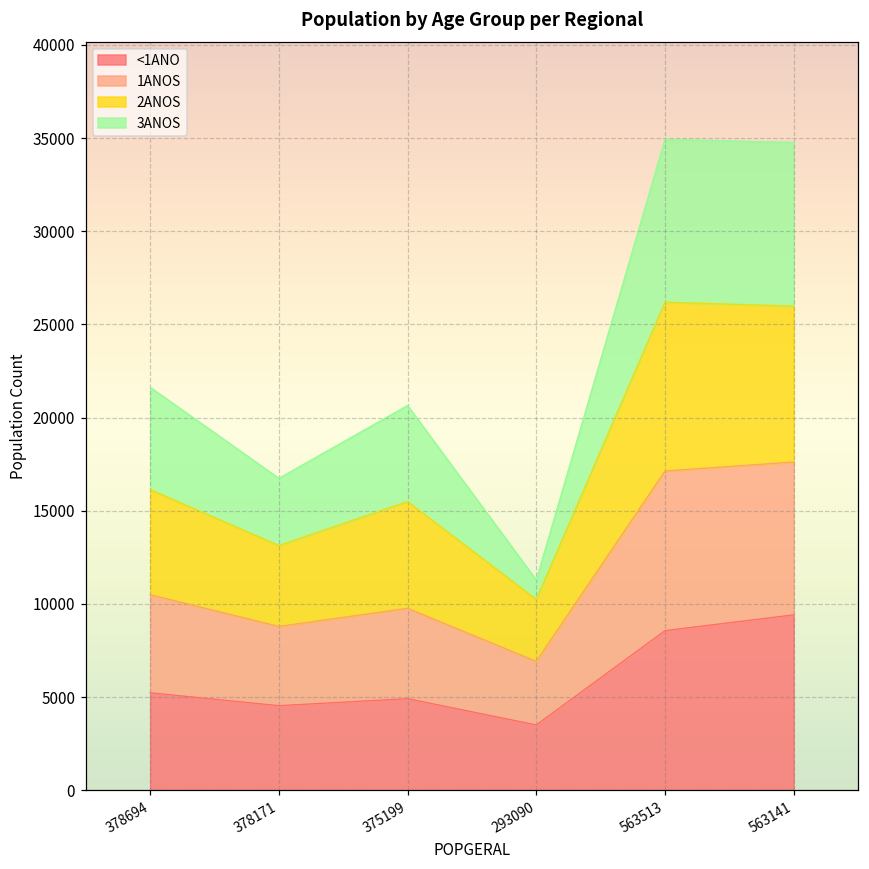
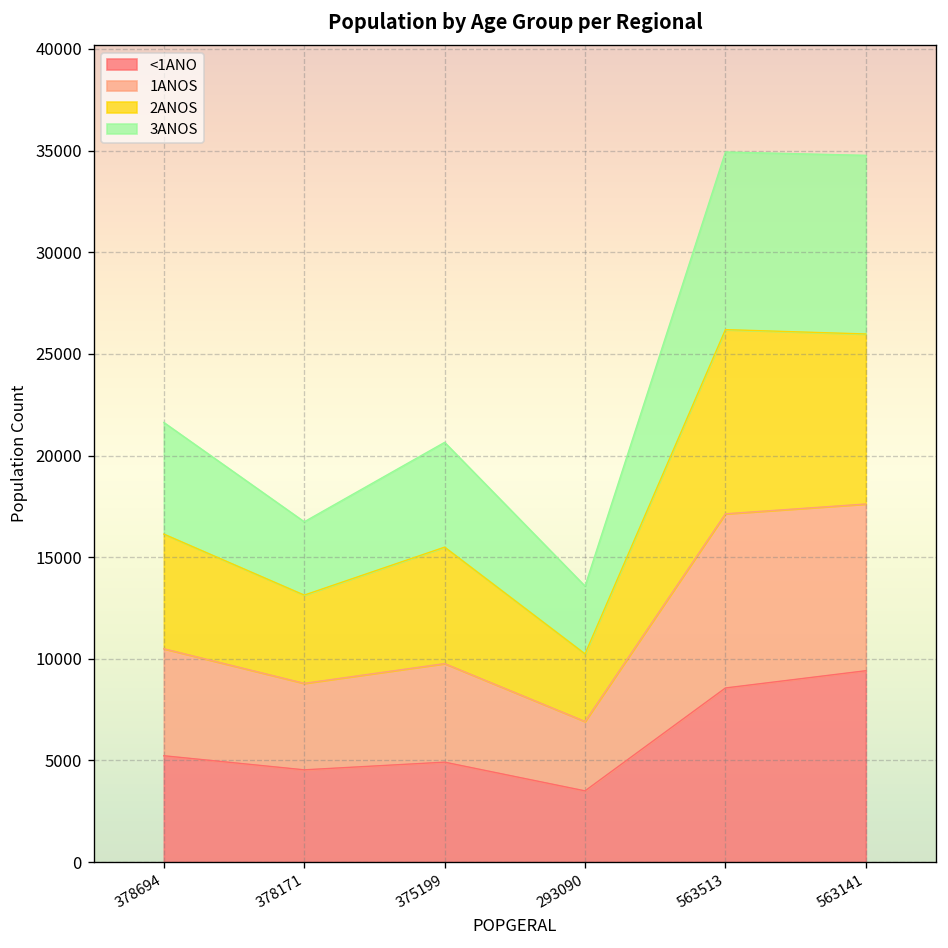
3ANOS, 293090: 1000 -> 3300
